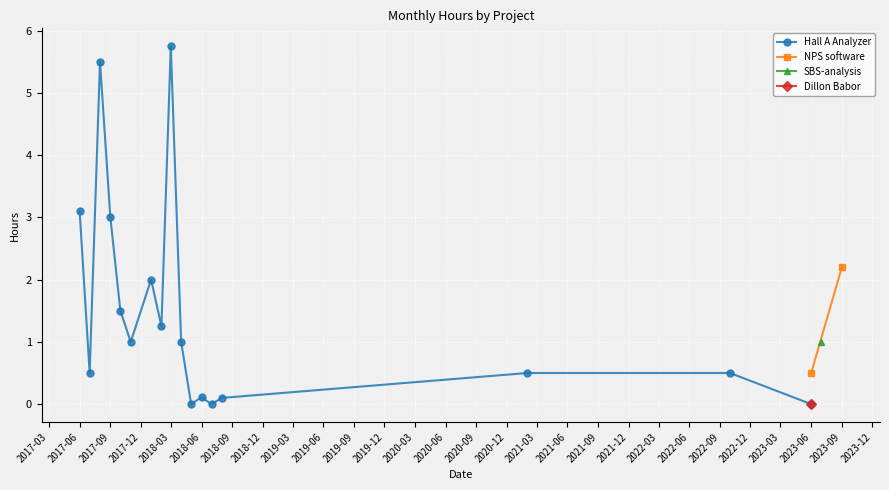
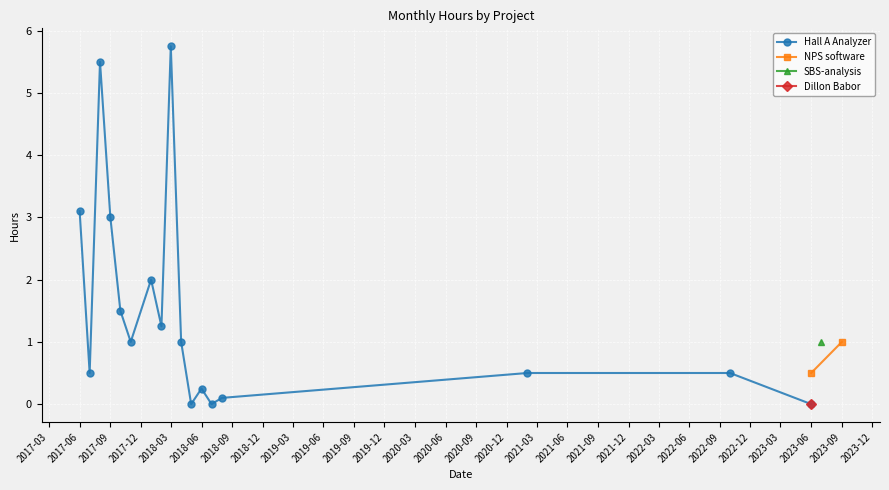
Hall A Analyzer, 2018-06: 0.1 -> 0.3
NPS software, 2023-09: 2.2 -> 1.0
